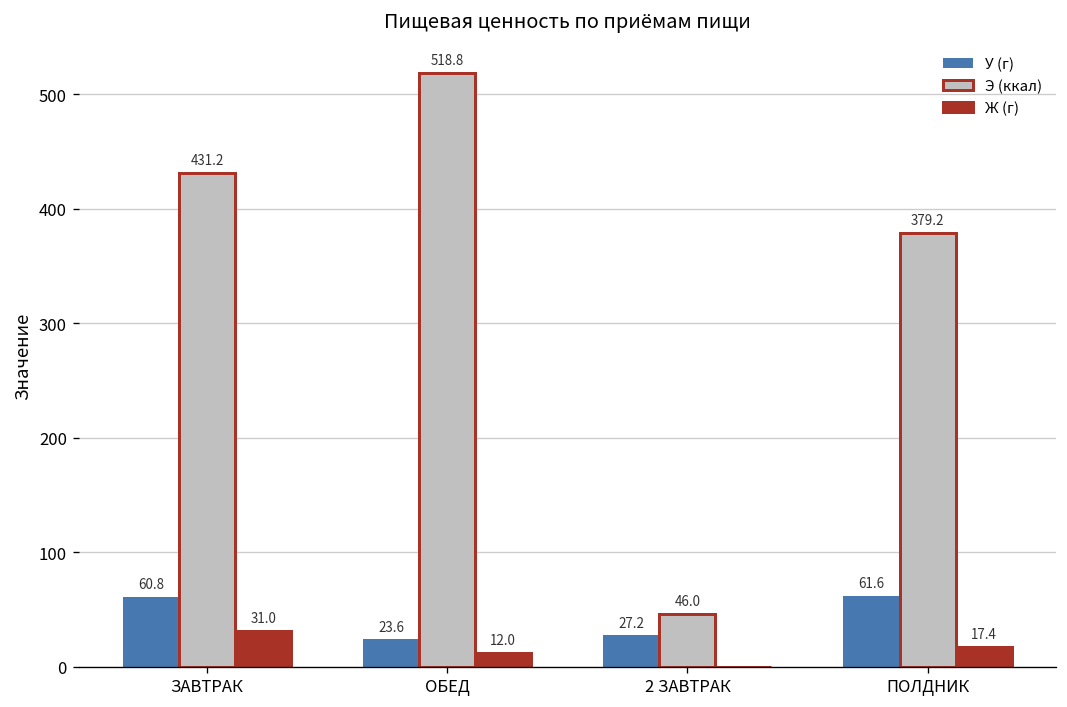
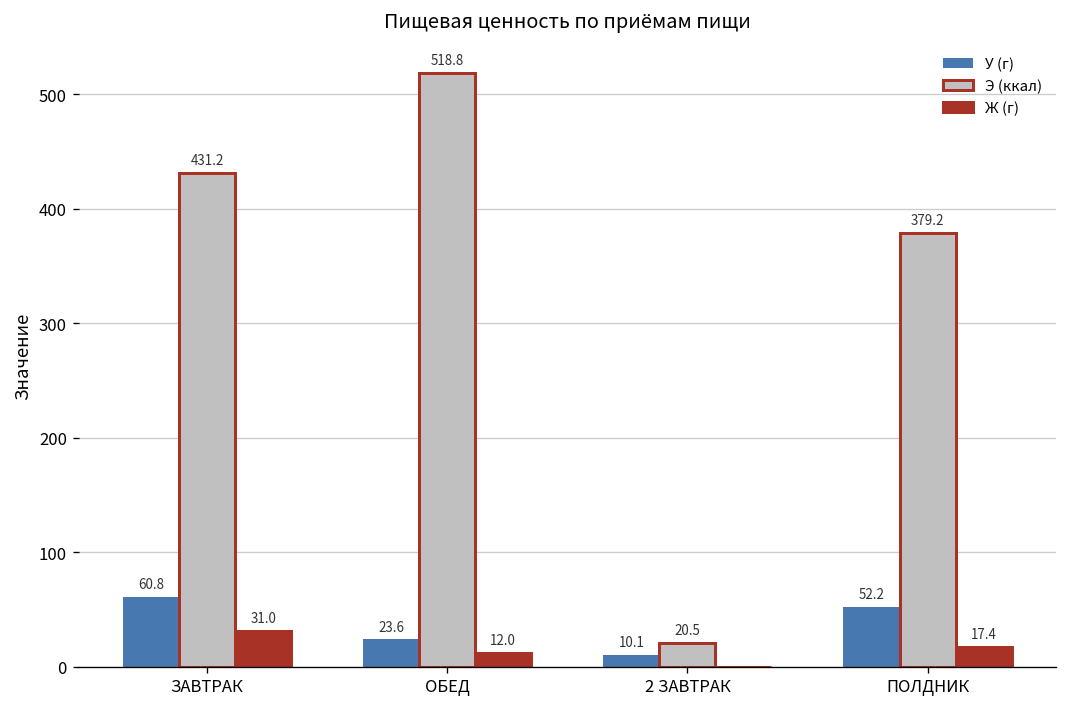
У (г), 2 ЗАВТРАК: 27.2 -> 10.1
Э (ккал), 2 ЗАВТРАК: 46.0 -> 20.5
У (г), ПОЛДНИК: 61.6 -> 52.2
